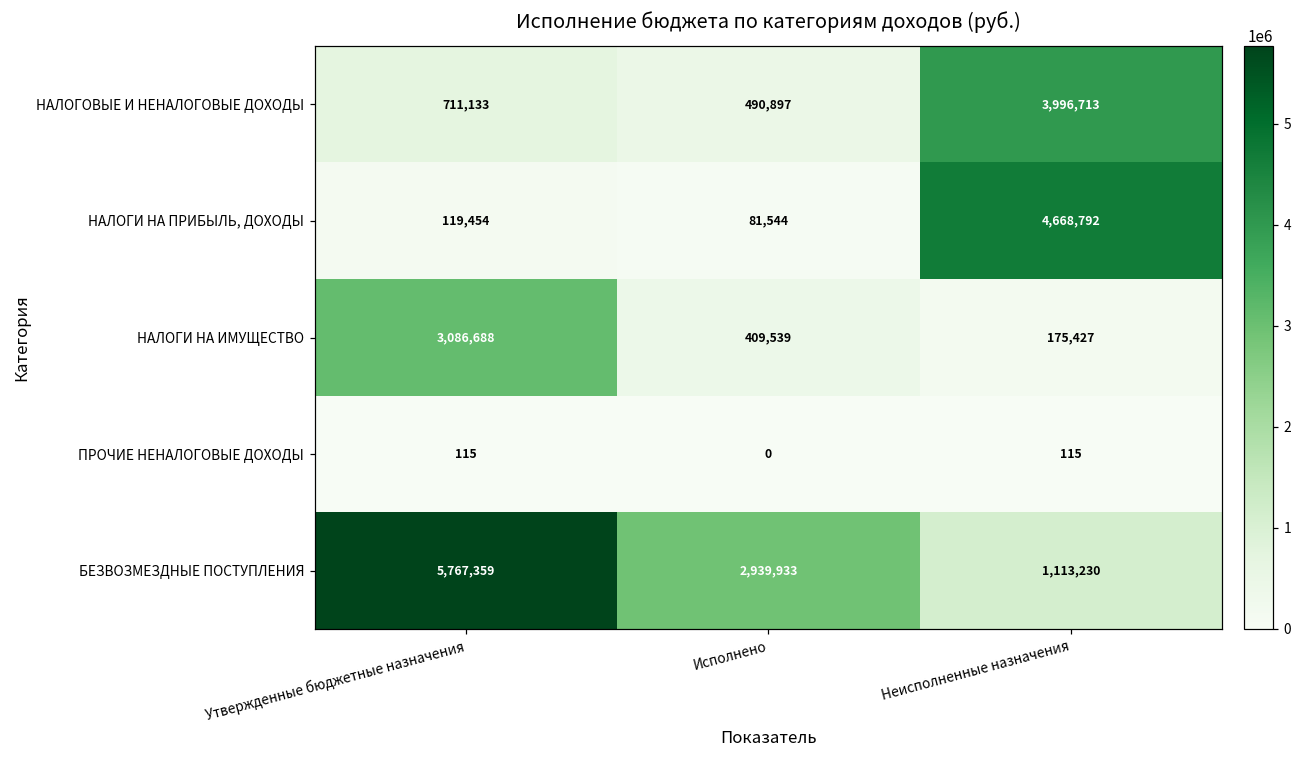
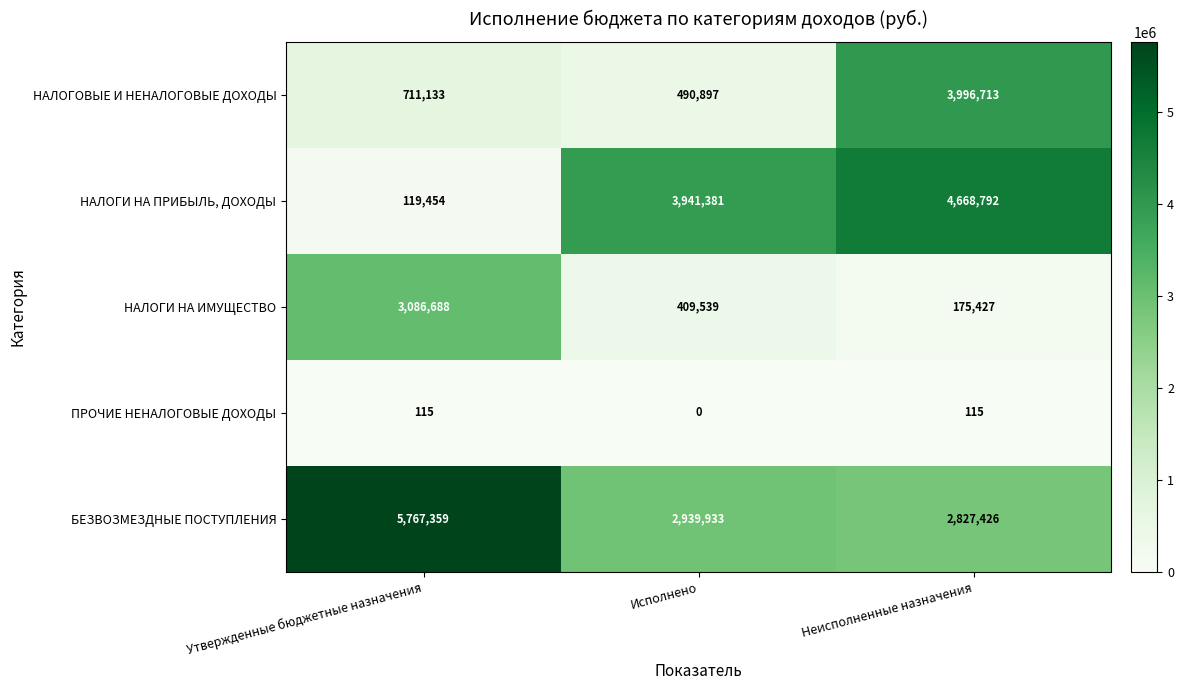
НАЛОГИ НА ПРИБЫЛЬ, ДОХОДЫ, Исполнено: 81,544 -> 3,941,381
БЕЗВОЗМЕЗДНЫЕ ПОСТУПЛЕНИЯ, Неисполненные назначения: 1,113,230 -> 2,827,426
